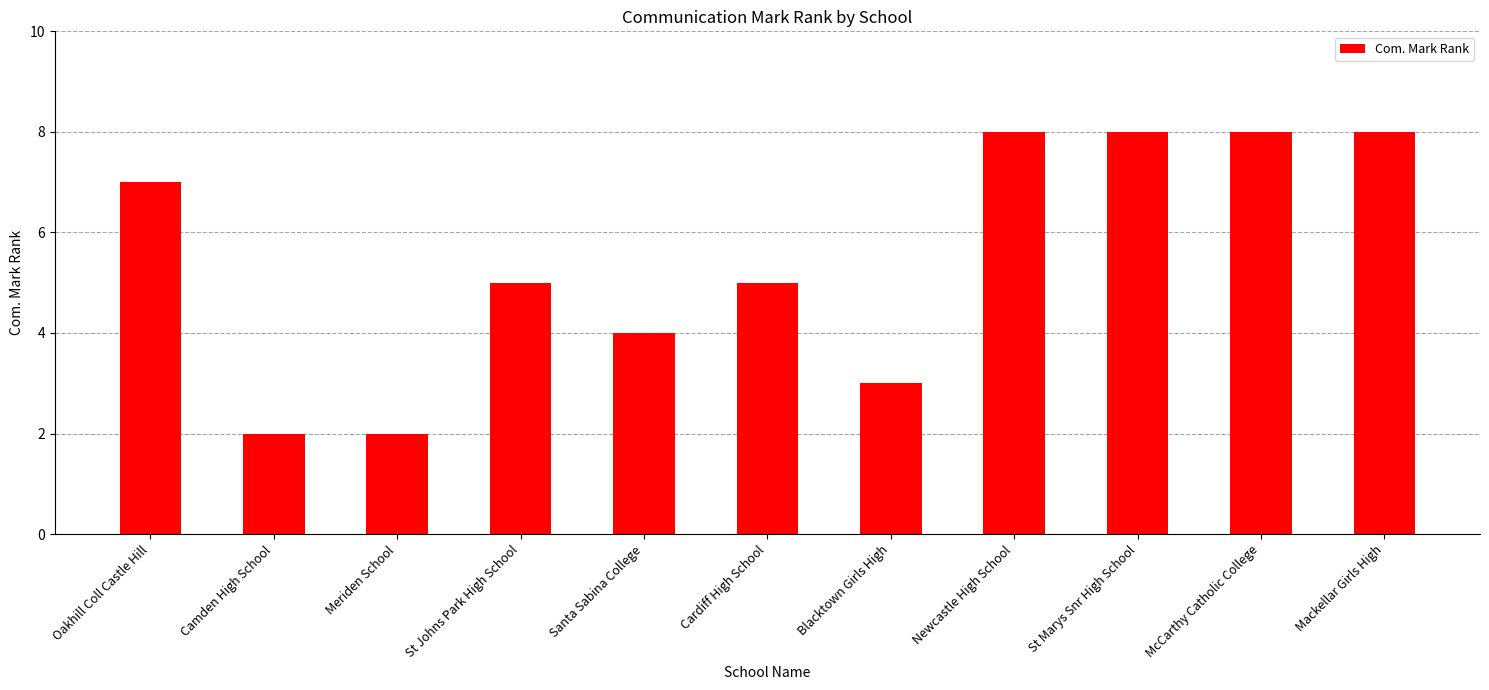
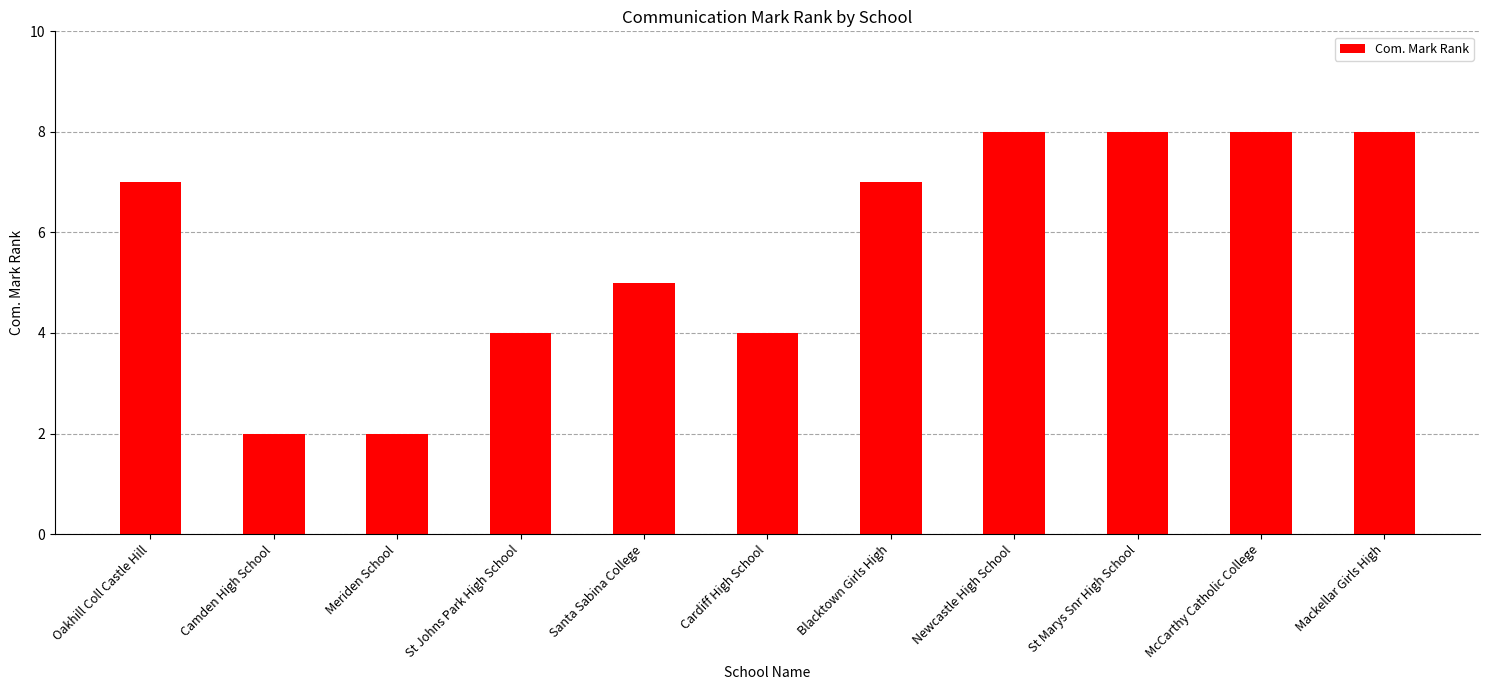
St Johns Park High School: 5 -> 4
Santa Sabina College: 4 -> 5
Cardiff High School: 5 -> 4
Blacktown Girls High: 3 -> 7
